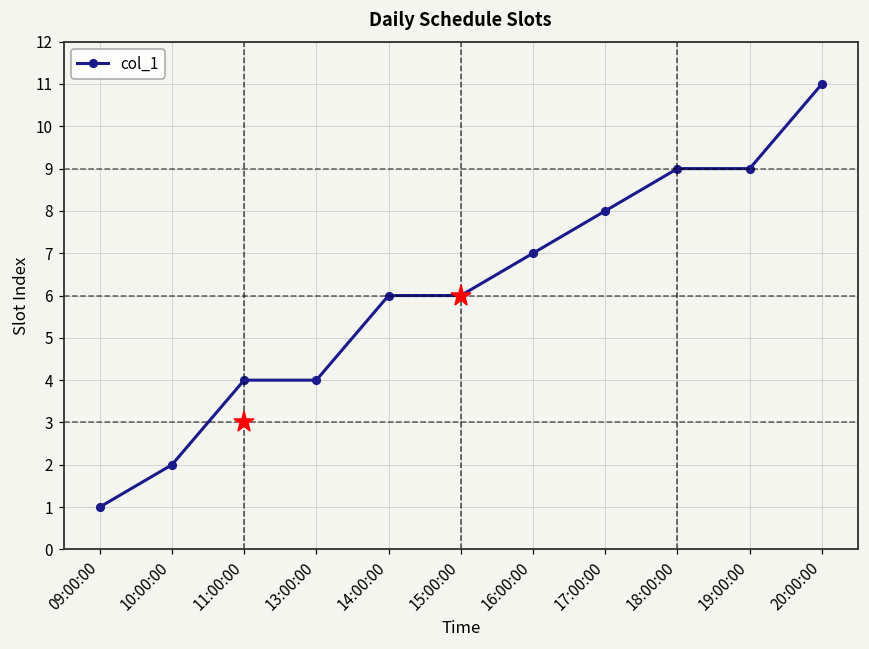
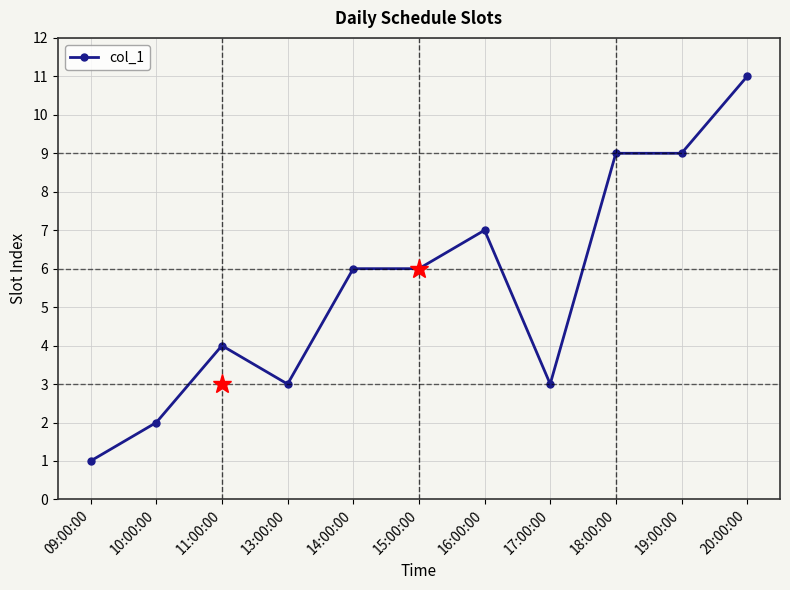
col_1, 13:00:00: 4 -> 3
col_1, 17:00:00: 8 -> 3
